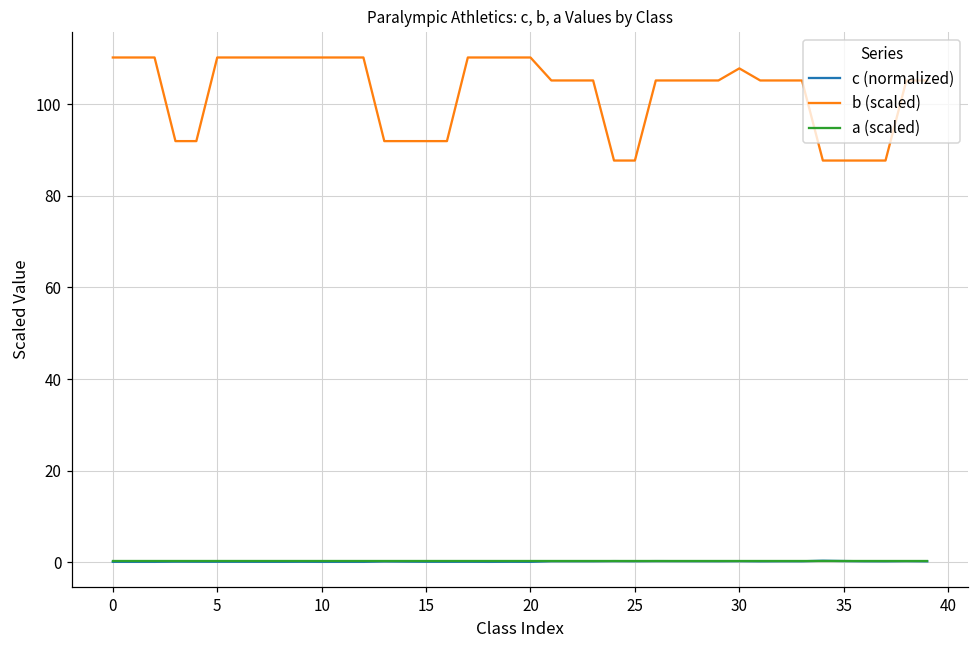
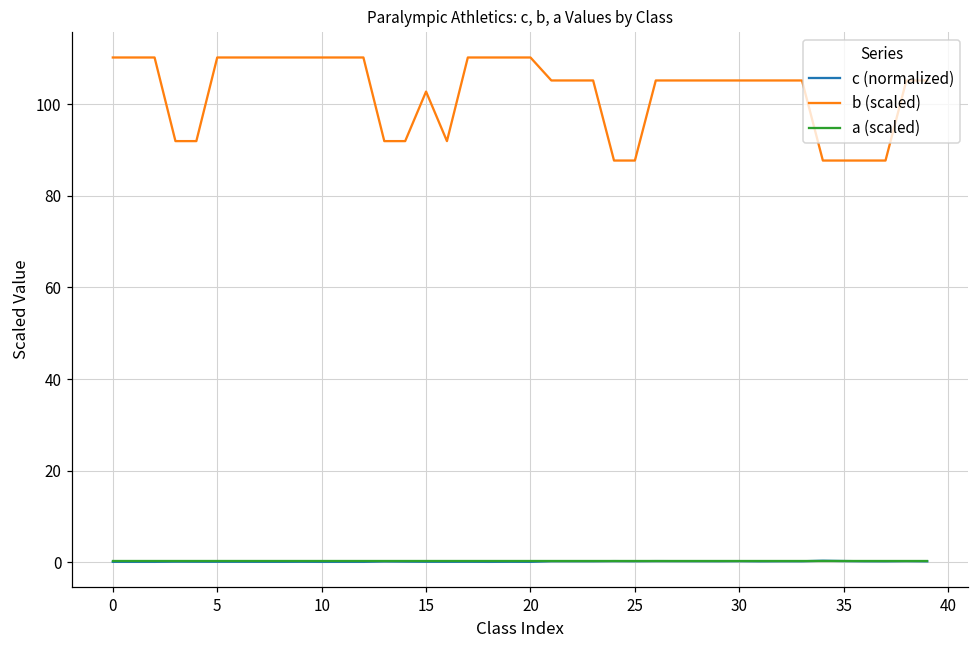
b (scaled), 15: 92 -> 103
b (scaled), 30: 108 -> 105
